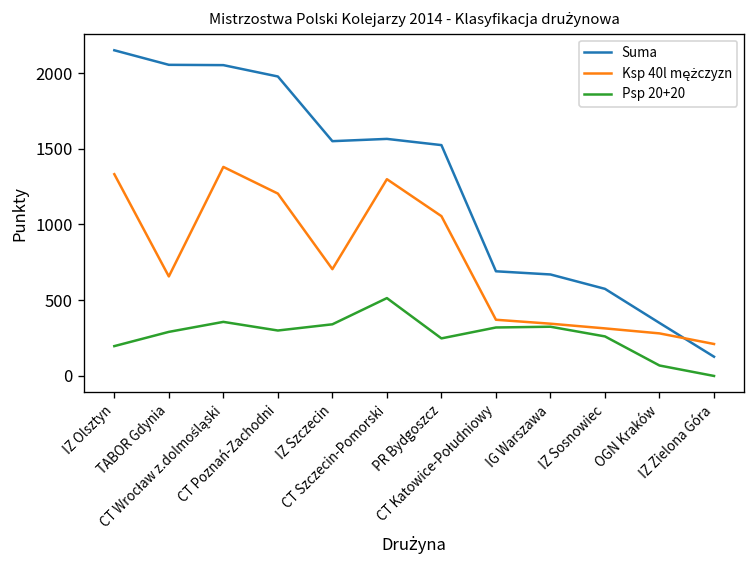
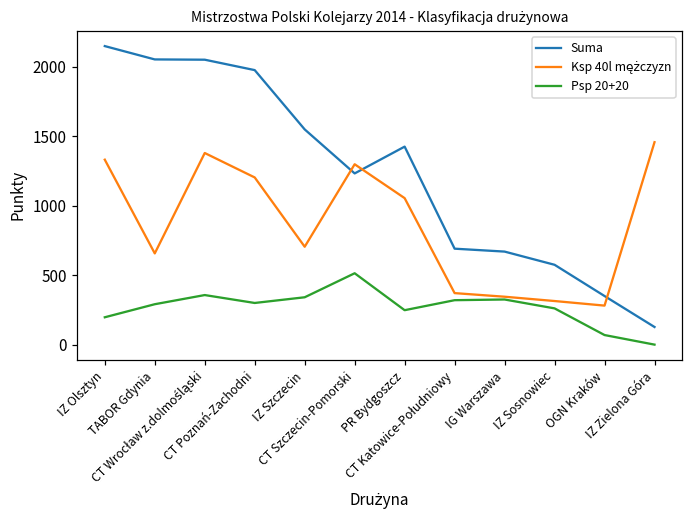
Suma, CT Szczecin-Pomorski: 1570 -> 1230
Suma, PR Bydgoszcz: 1520 -> 1430
Ksp 40l mężczyzn, IZ Zielona Góra: 210 -> 1460
